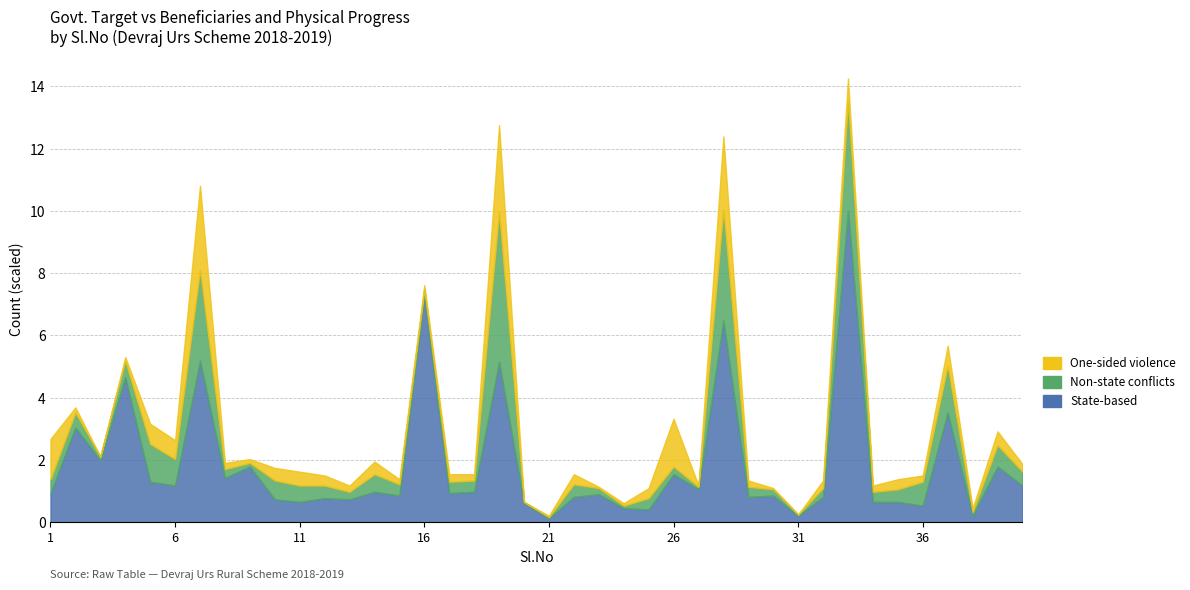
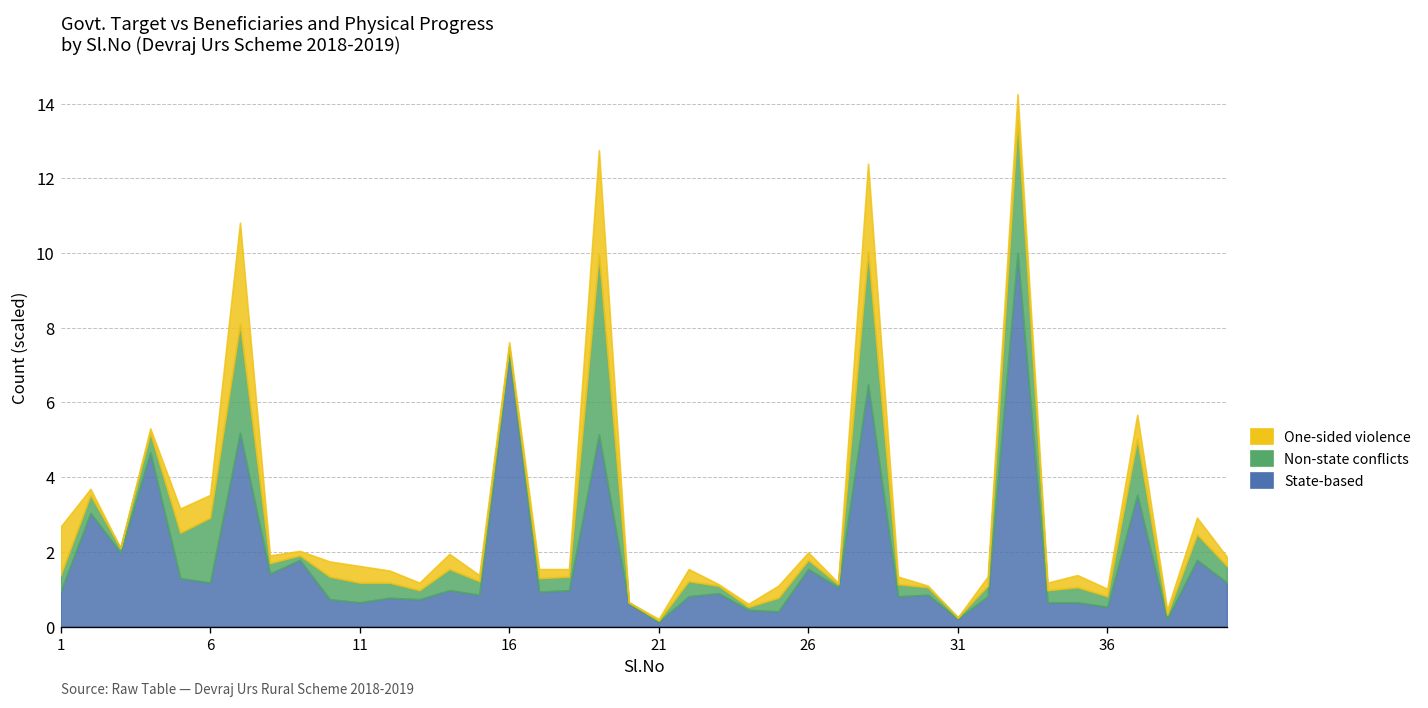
Non-state conflicts, 6: 0.9 -> 1.7
One-sided violence, 26: 1.5 -> 0.2
Non-state conflicts, 36: 0.8 -> 0.3
